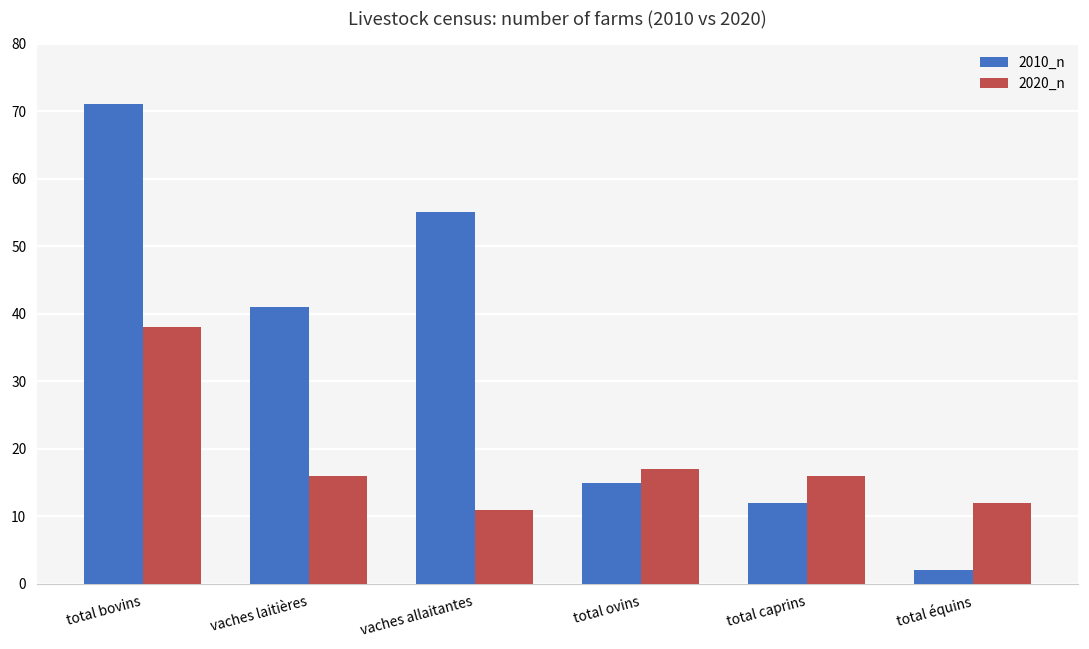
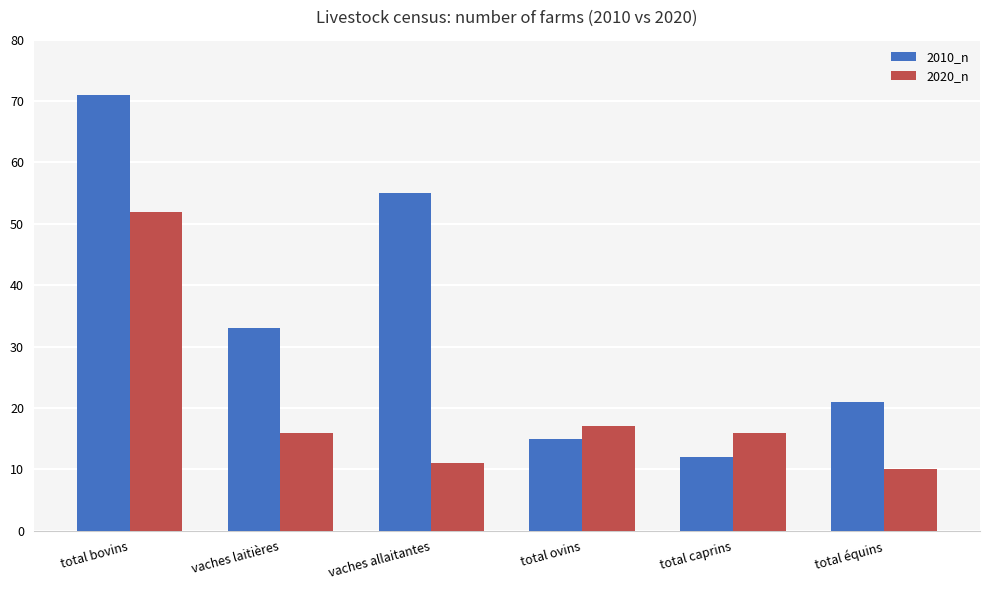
2020_n, total bovins: 38 -> 52
2010_n, vaches laitières: 41 -> 33
2010_n, total équins: 2 -> 21
2020_n, total équins: 12 -> 10
